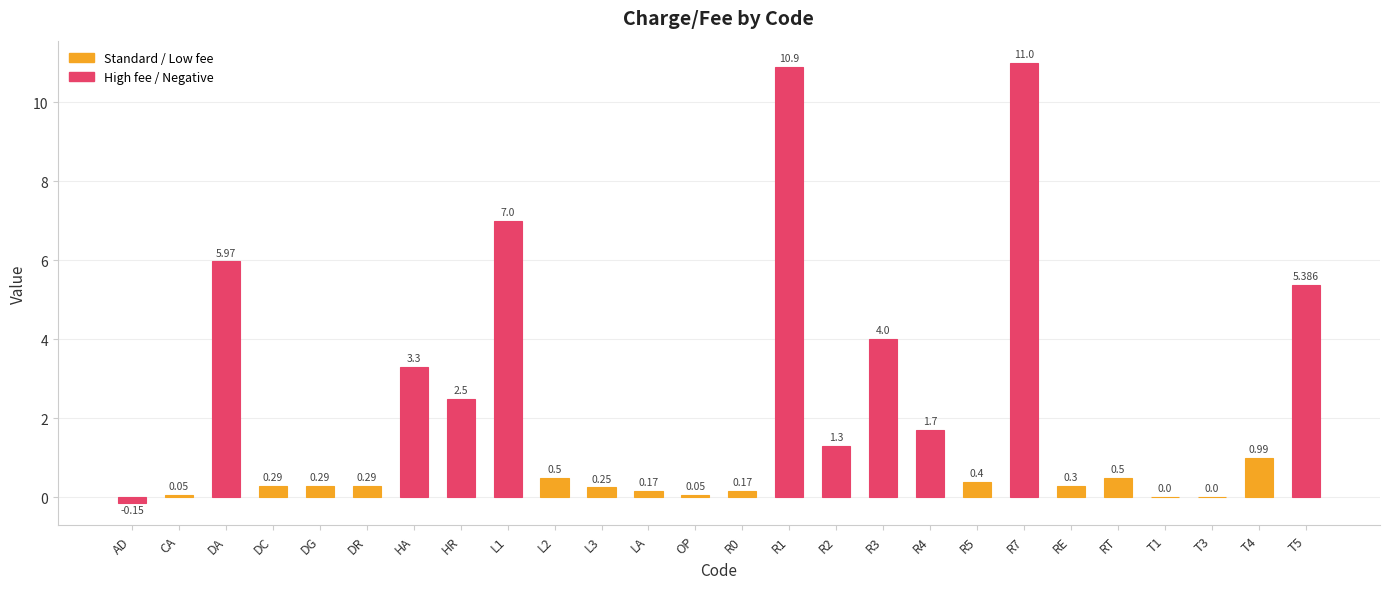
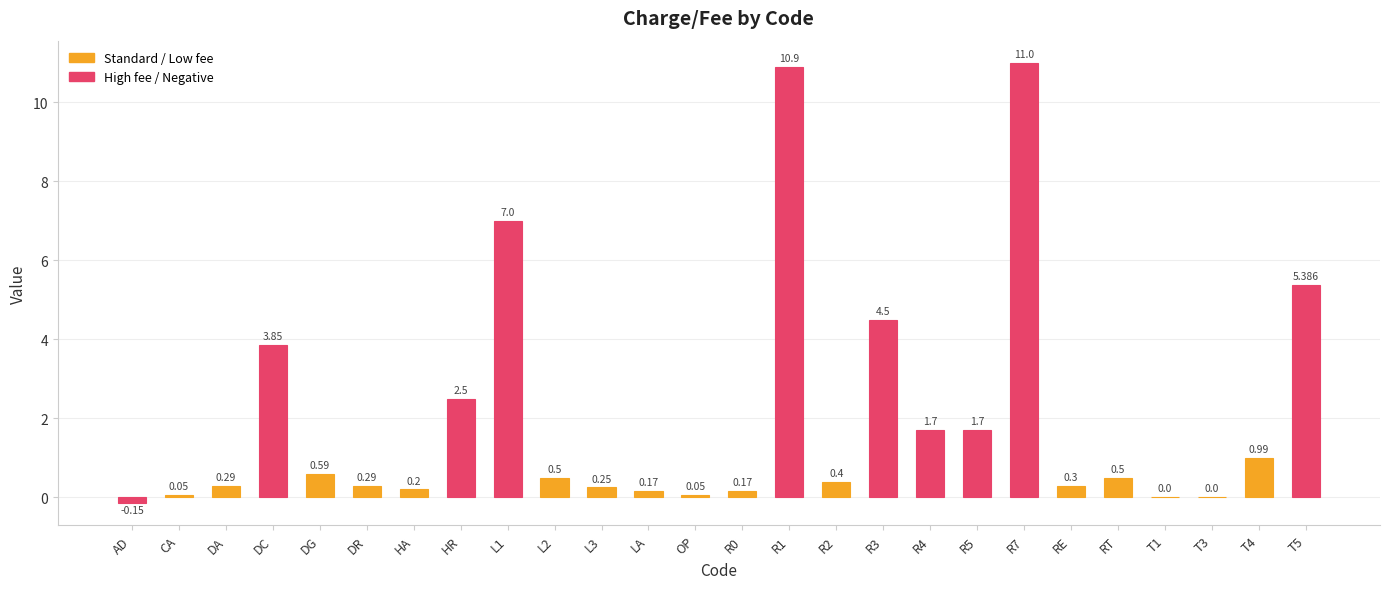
DA: 5.97 -> 0.29
DC: 0.29 -> 3.85
DG: 0.29 -> 0.59
HA: 3.3 -> 0.2
R2: 1.3 -> 0.4
R3: 4.0 -> 4.5
R5: 0.4 -> 1.7
